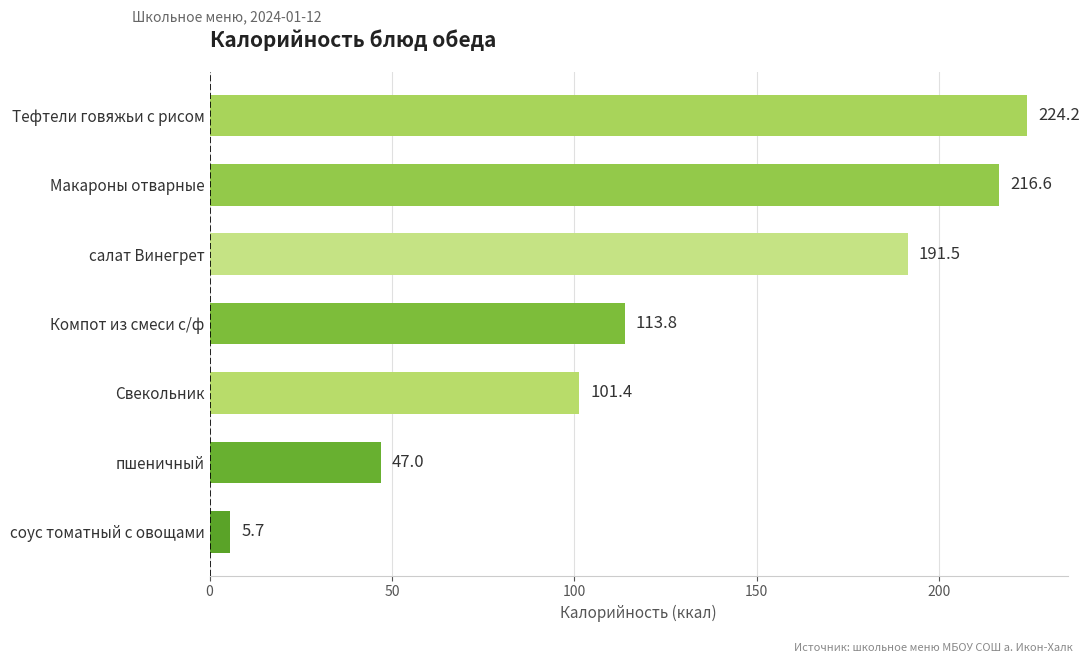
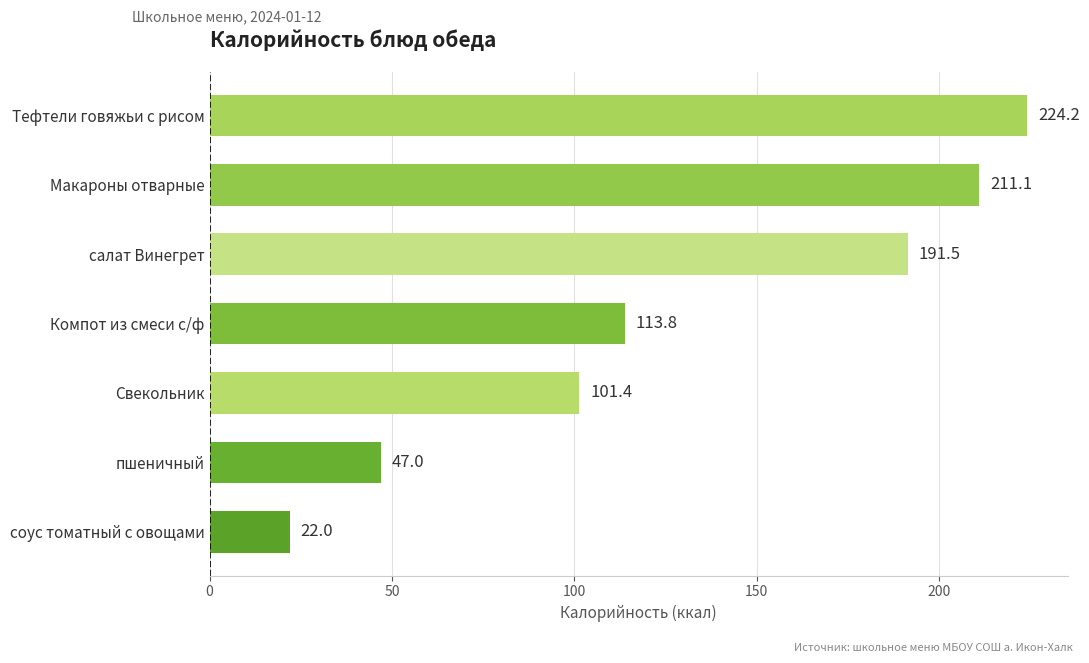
Макароны отварные: 216.6 -> 211.1
соус томатный с овощами: 5.7 -> 22.0
